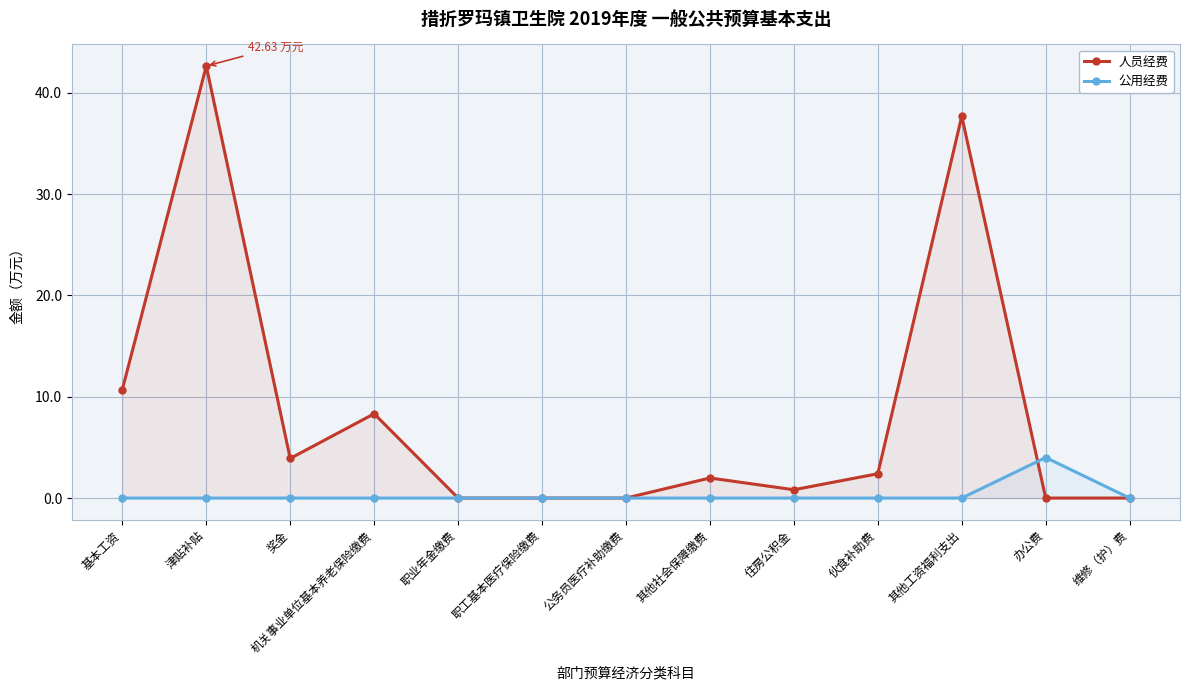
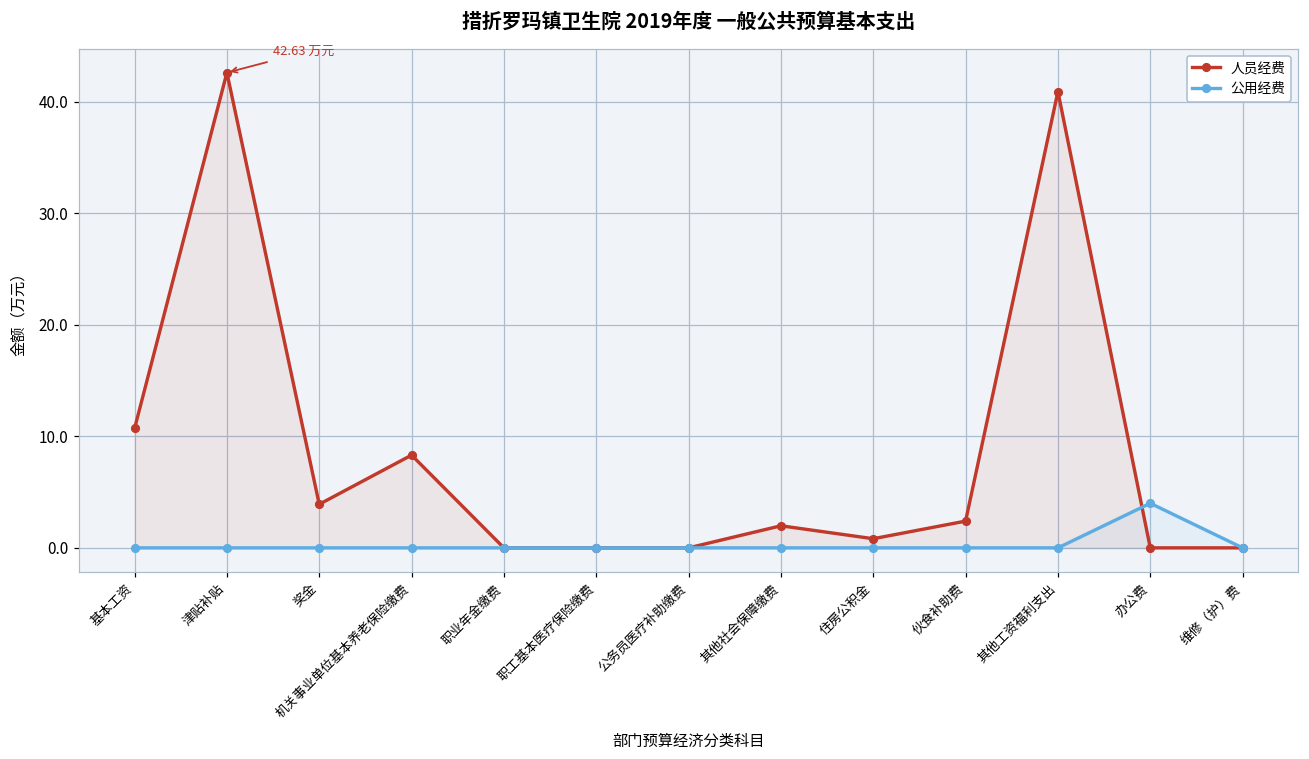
人员经费, 其他工资福利支出: 37.7 -> 40.9
